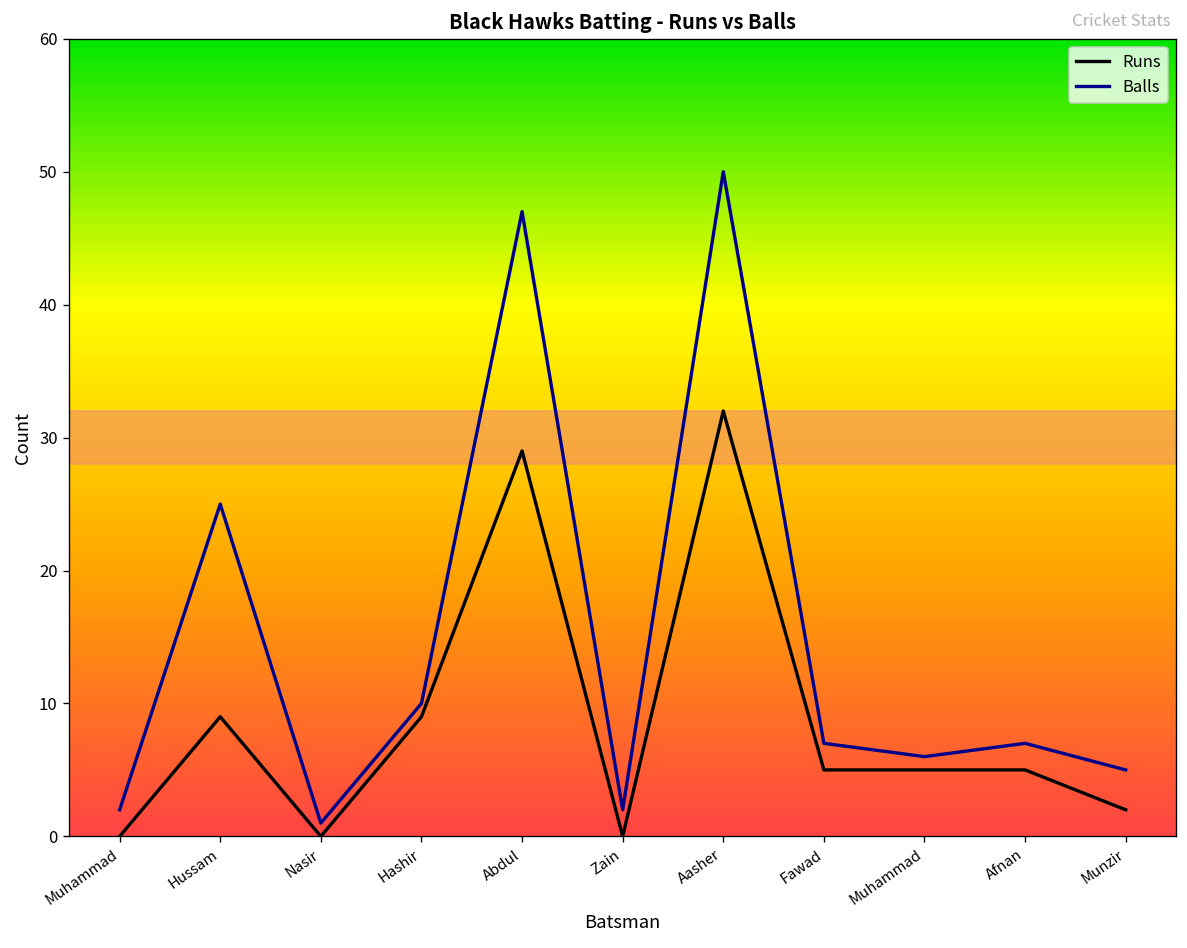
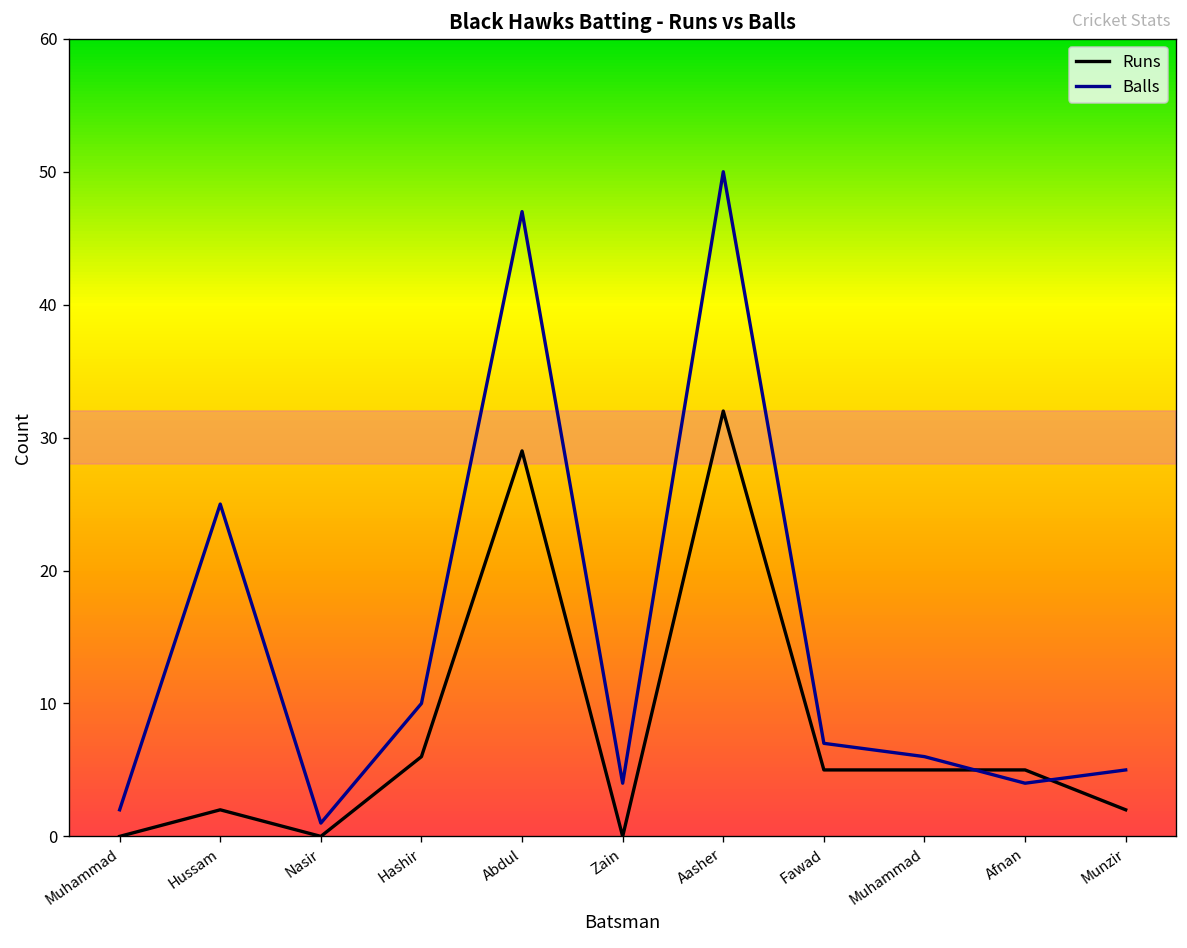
Runs, Hussam: 9 -> 2
Runs, Hashir: 9 -> 6
Balls, Zain: 2 -> 4
Balls, Afnan: 7 -> 4
